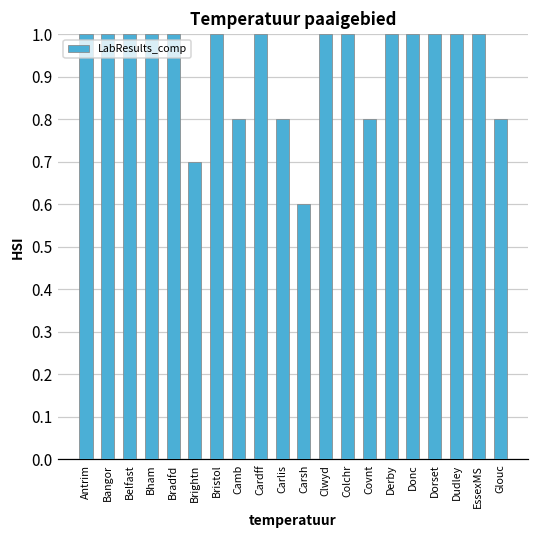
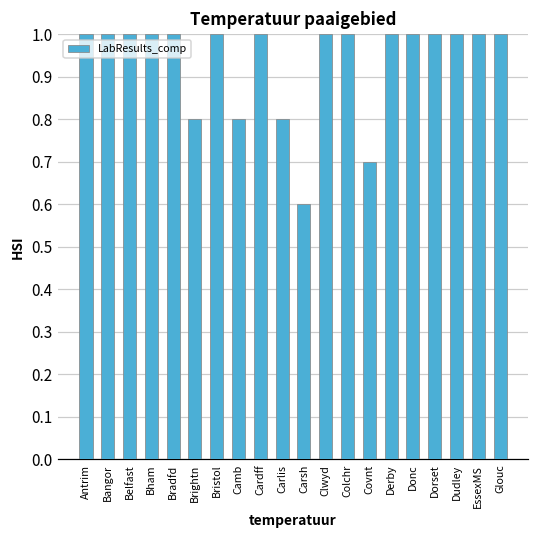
Brightn: 0.70 -> 0.80
Covnt: 0.80 -> 0.70
Glouc: 0.80 -> 1.00
